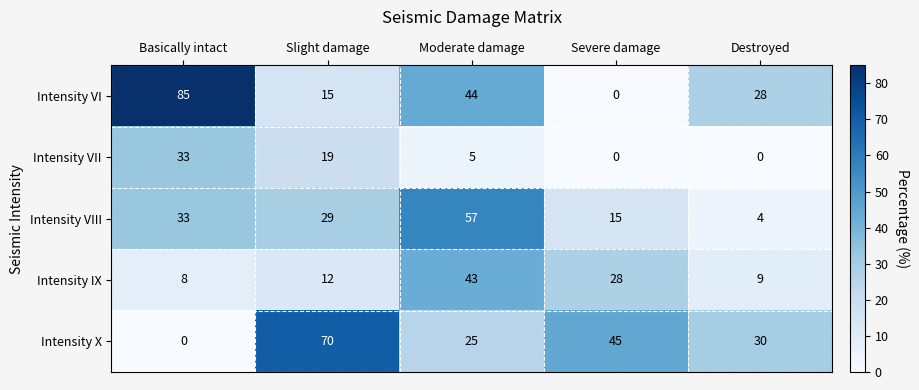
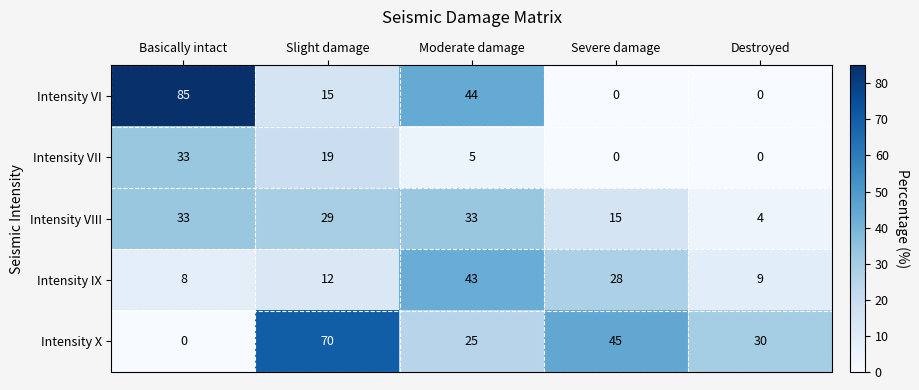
Intensity VI, Destroyed: 28 -> 0
Intensity VIII, Moderate damage: 57 -> 33
